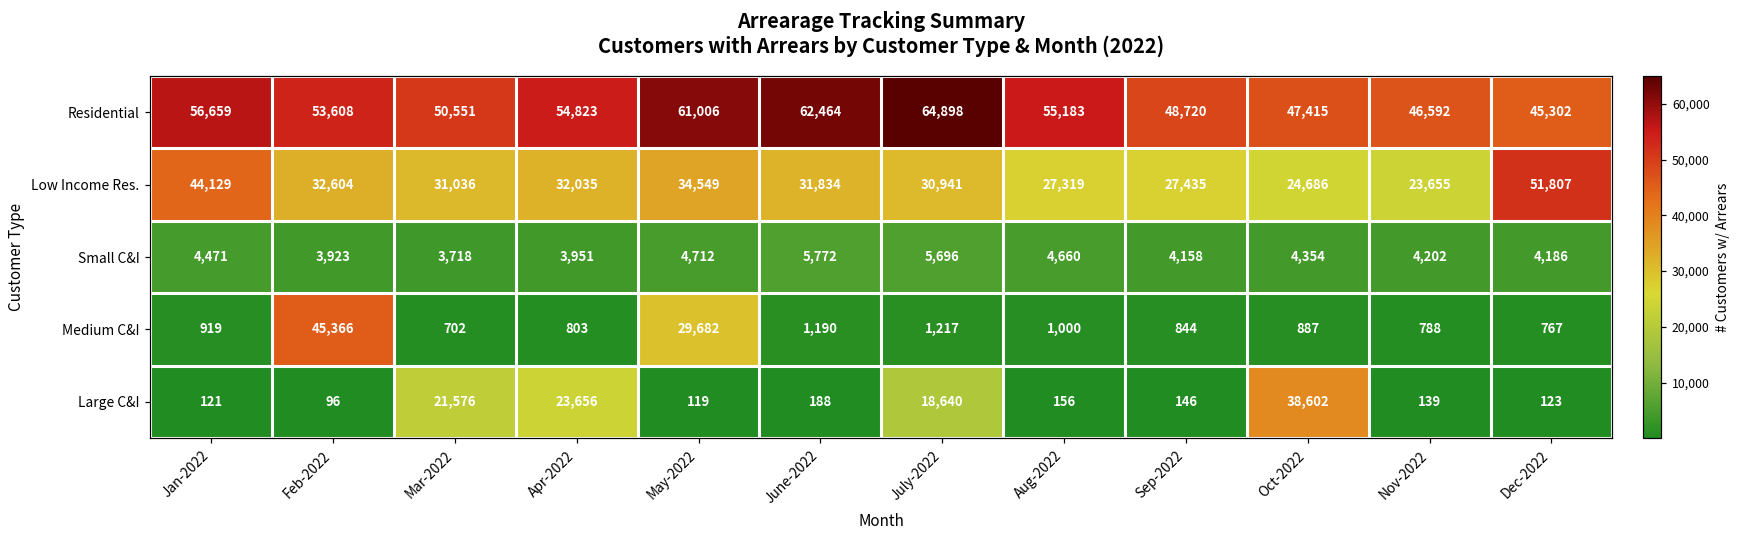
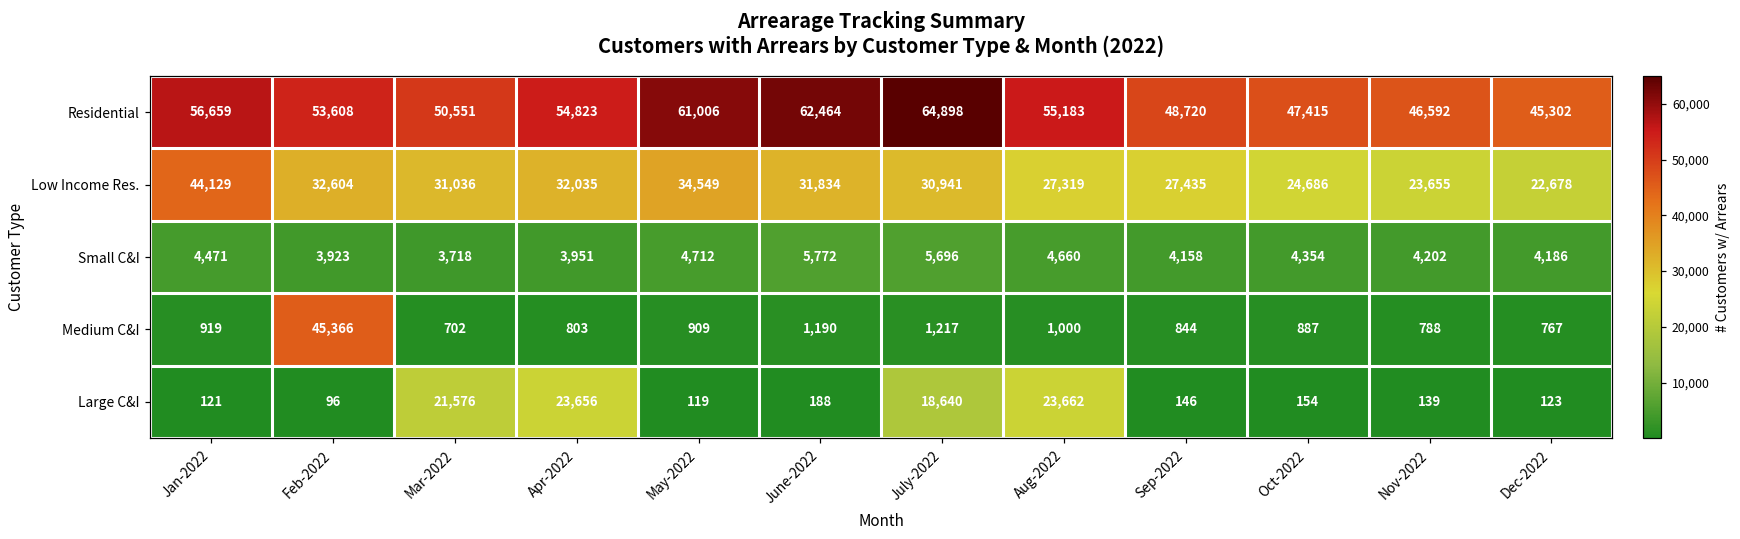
Low Income Res., Dec-2022: 51,807 -> 22,678
Medium C&I, May-2022: 29,682 -> 909
Large C&I, Aug-2022: 156 -> 23,662
Large C&I, Oct-2022: 38,602 -> 154
